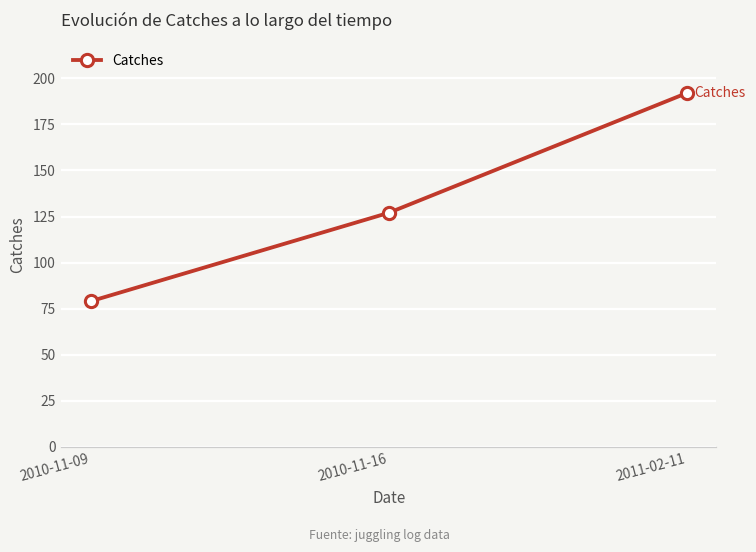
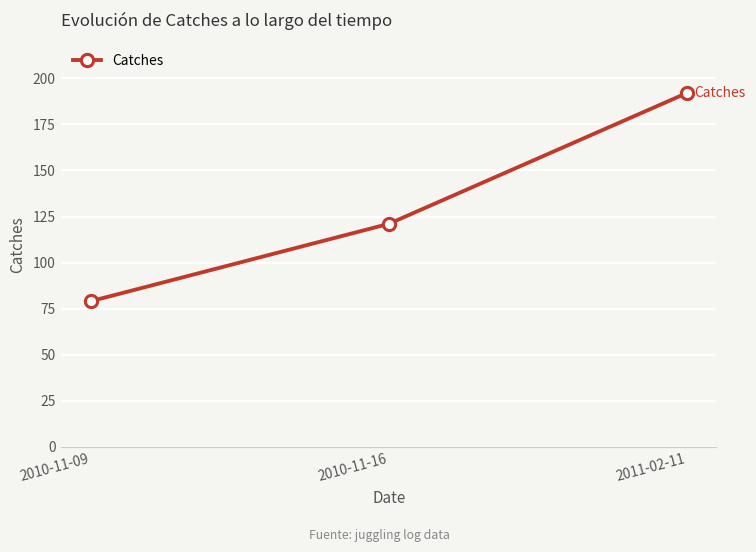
2010-11-16: 127 -> 121
